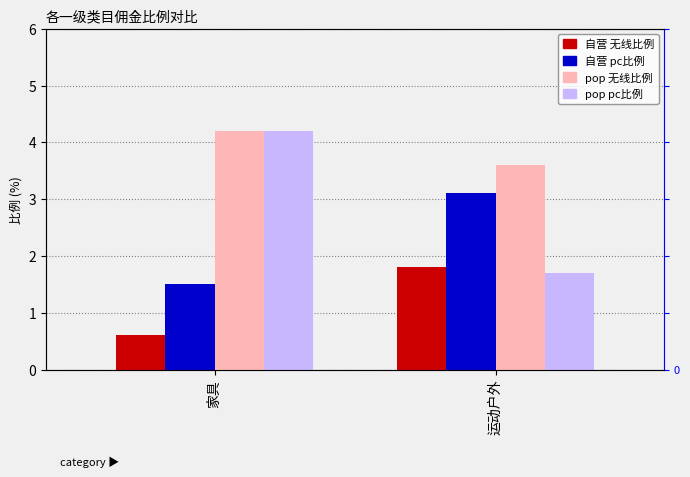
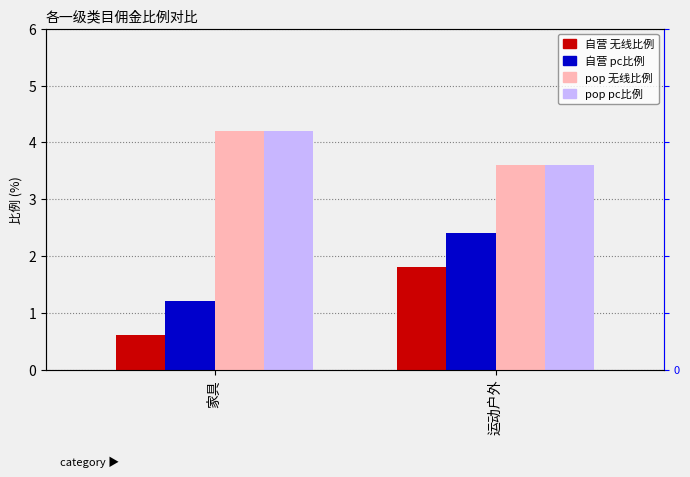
自营 pc比例, 家具: 1.5 -> 1.2
自营 pc比例, 运动户外: 3.1 -> 2.4
pop pc比例, 运动户外: 1.7 -> 3.6
